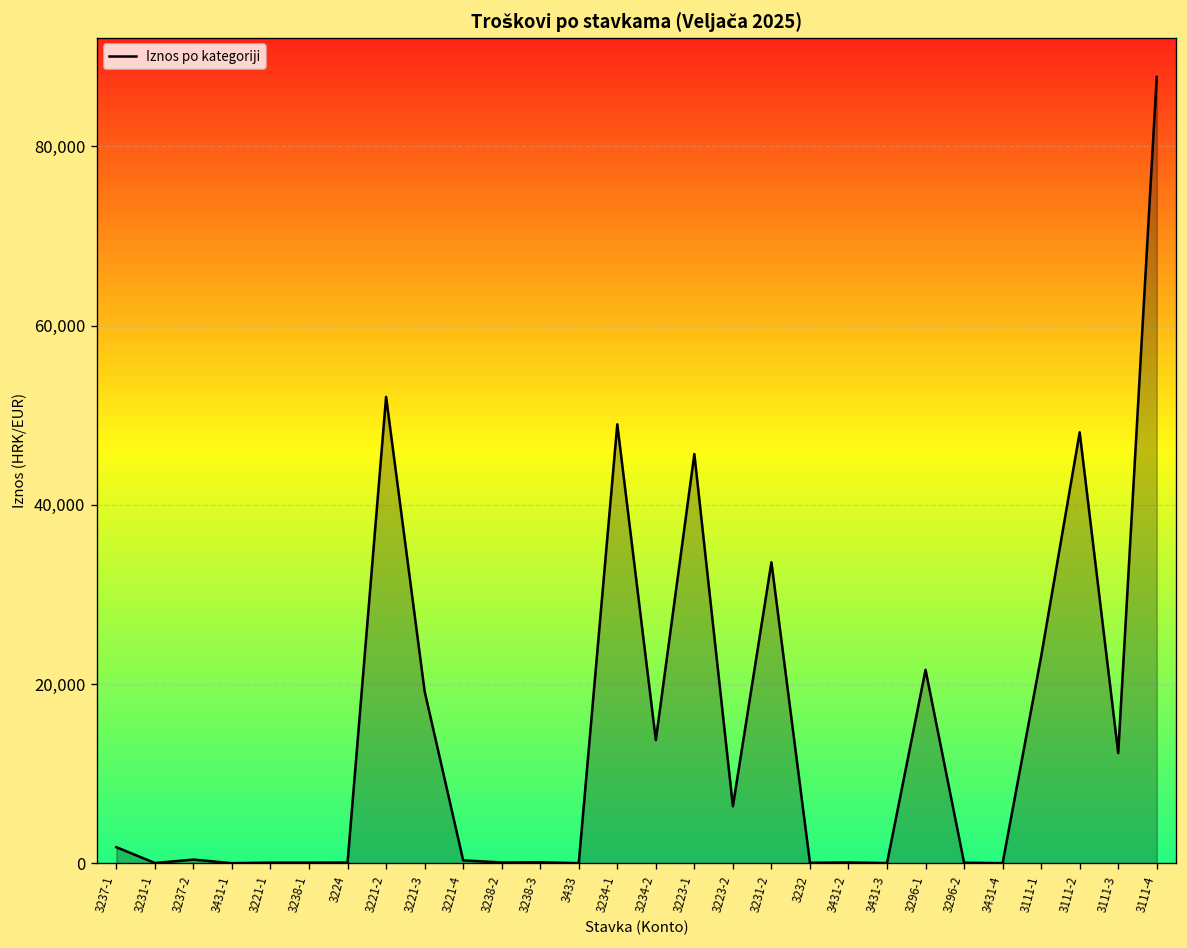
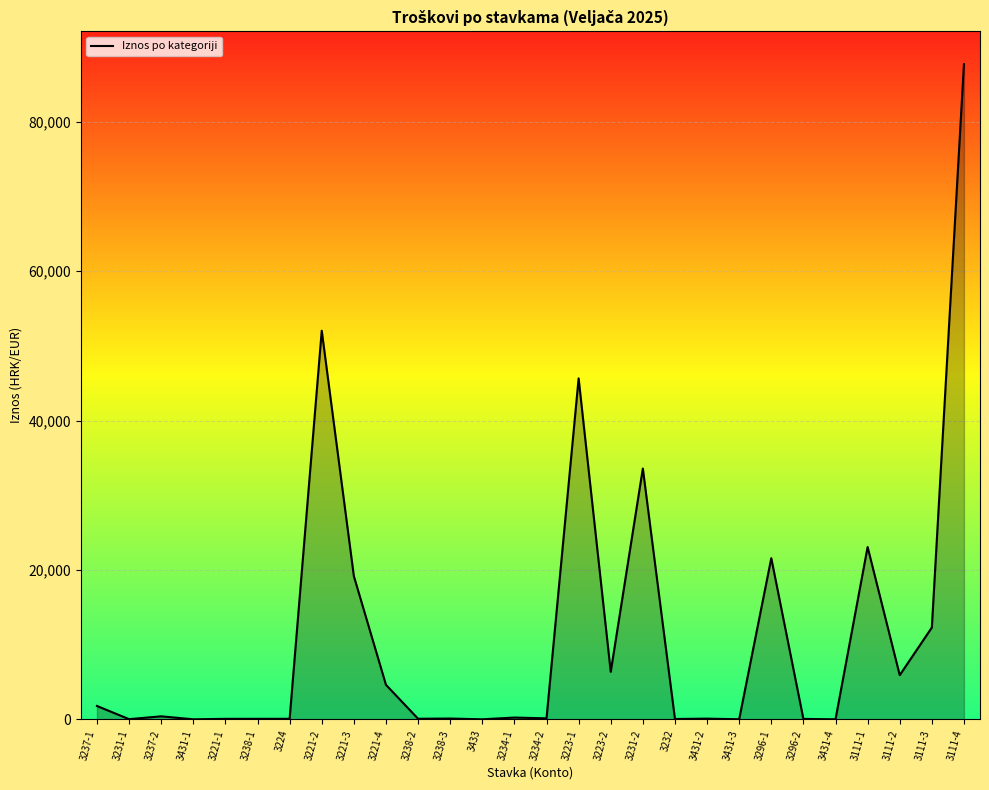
3221-4: 0 -> 5,000
3234-1: 49,000 -> 0
3234-2: 14,000 -> 0
3111-2: 48,000 -> 6,000
